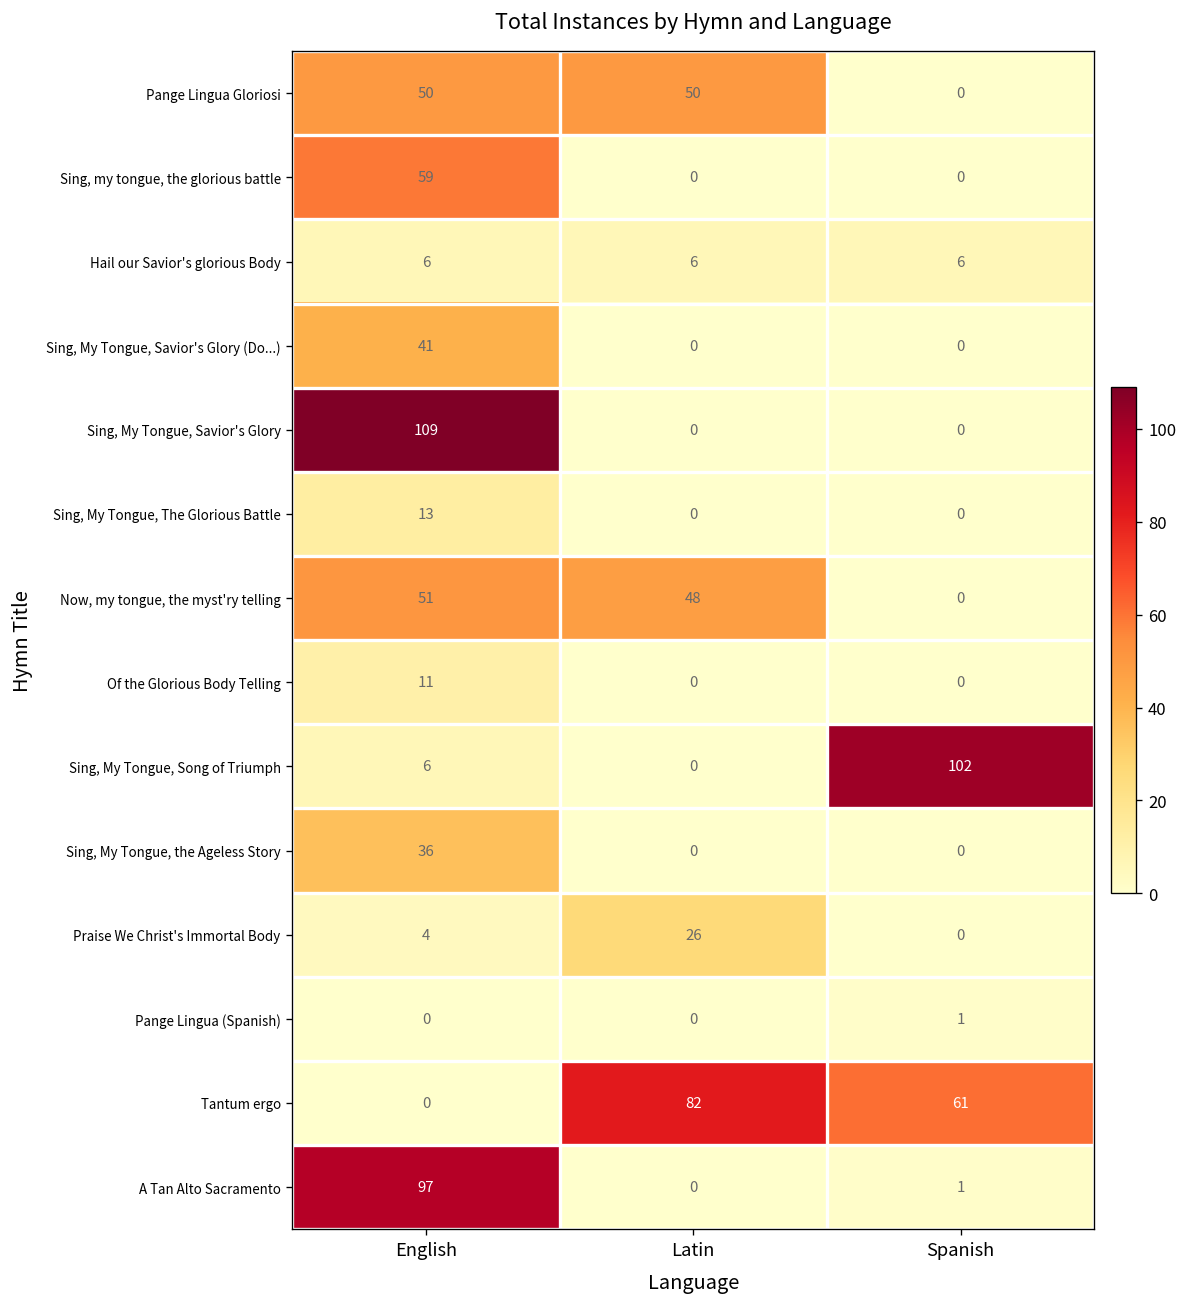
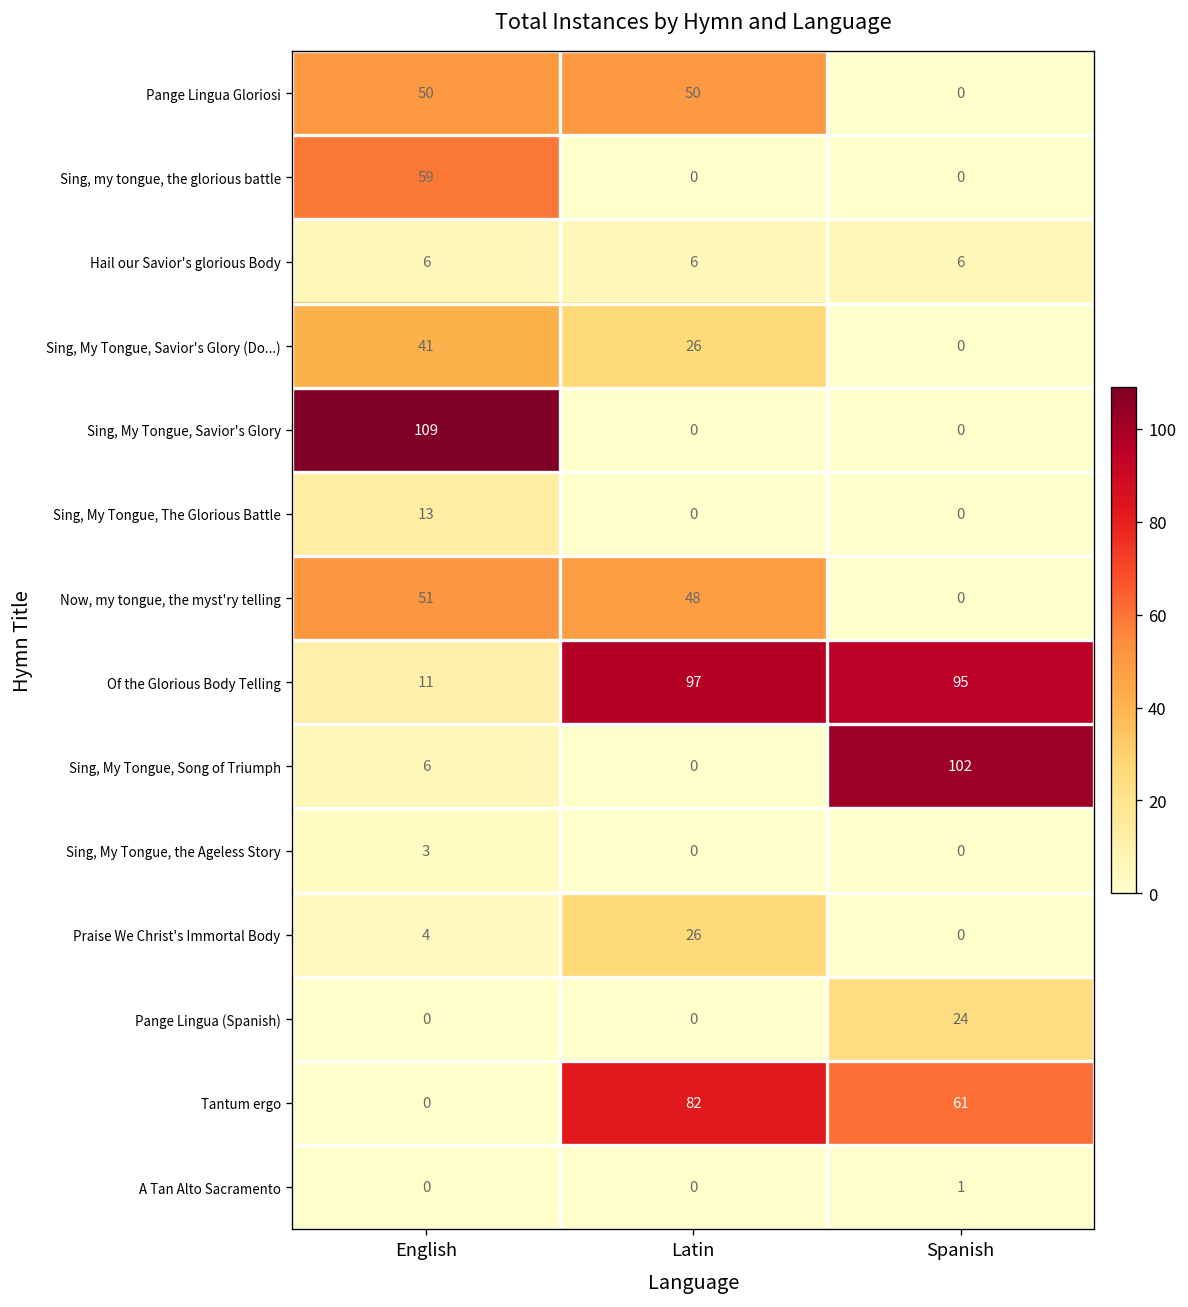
Sing, My Tongue, Savior's Glory (Do...), Latin: 0 -> 26
Of the Glorious Body Telling, Latin: 0 -> 97
Of the Glorious Body Telling, Spanish: 0 -> 95
Sing, My Tongue, the Ageless Story, English: 36 -> 3
Pange Lingua (Spanish), Spanish: 1 -> 24
A Tan Alto Sacramento, English: 97 -> 0
